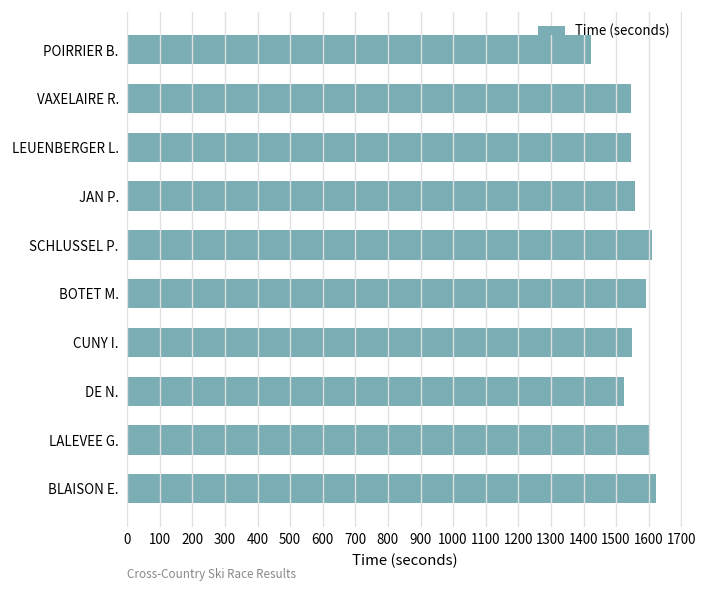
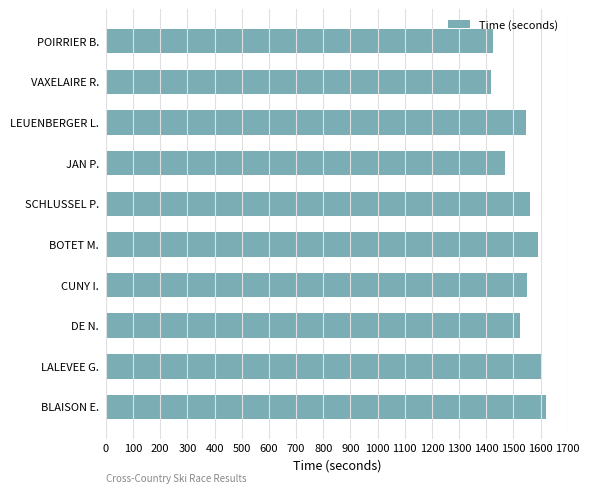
VAXELAIRE R.: 1550 -> 1420
JAN P.: 1560 -> 1470
SCHLUSSEL P.: 1610 -> 1560
